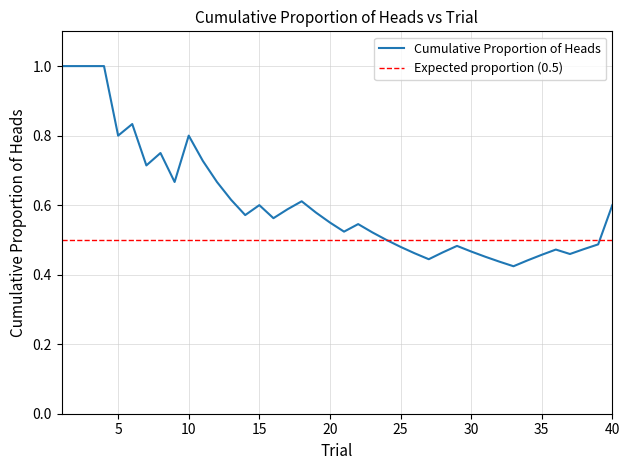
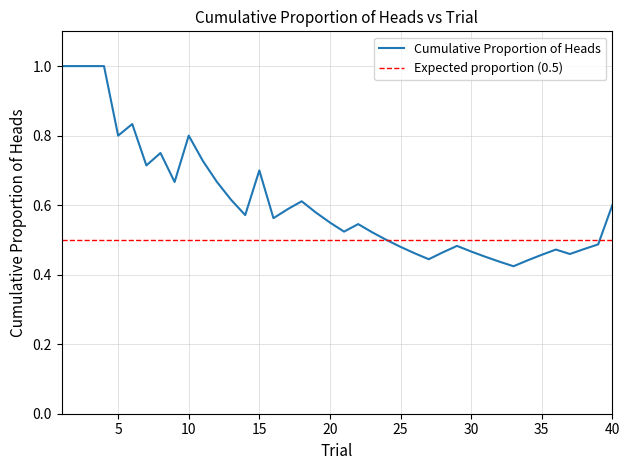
15: 0.6 -> 0.7
